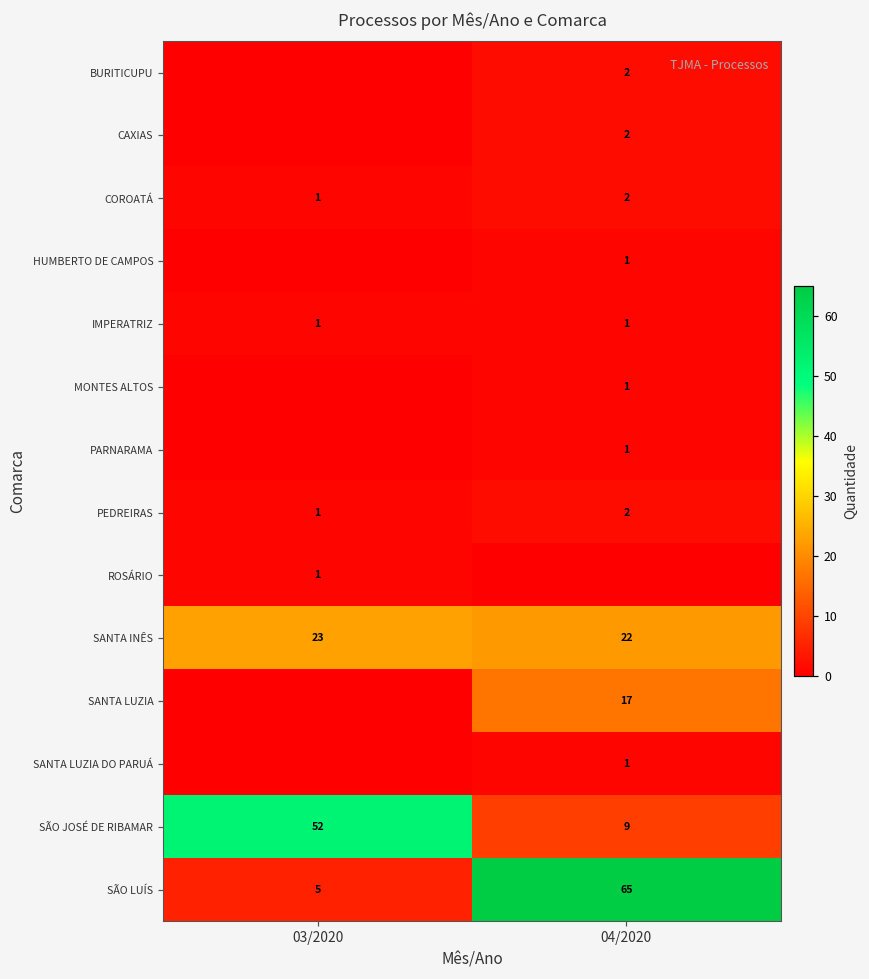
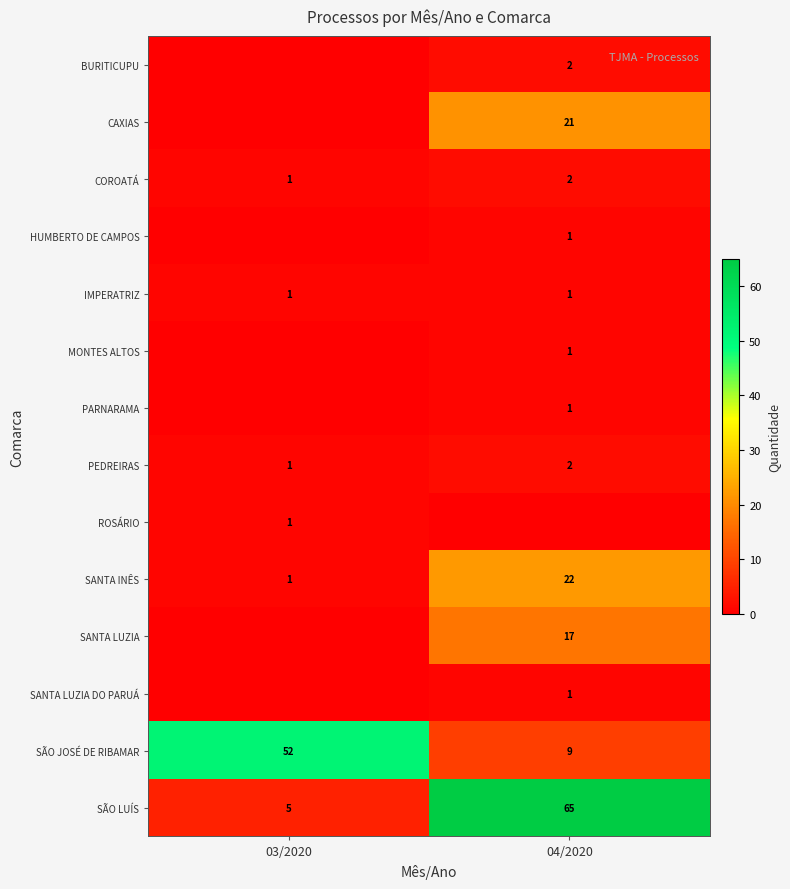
CAXIAS, 04/2020: 2 -> 21
SANTA INÊS, 03/2020: 23 -> 1
